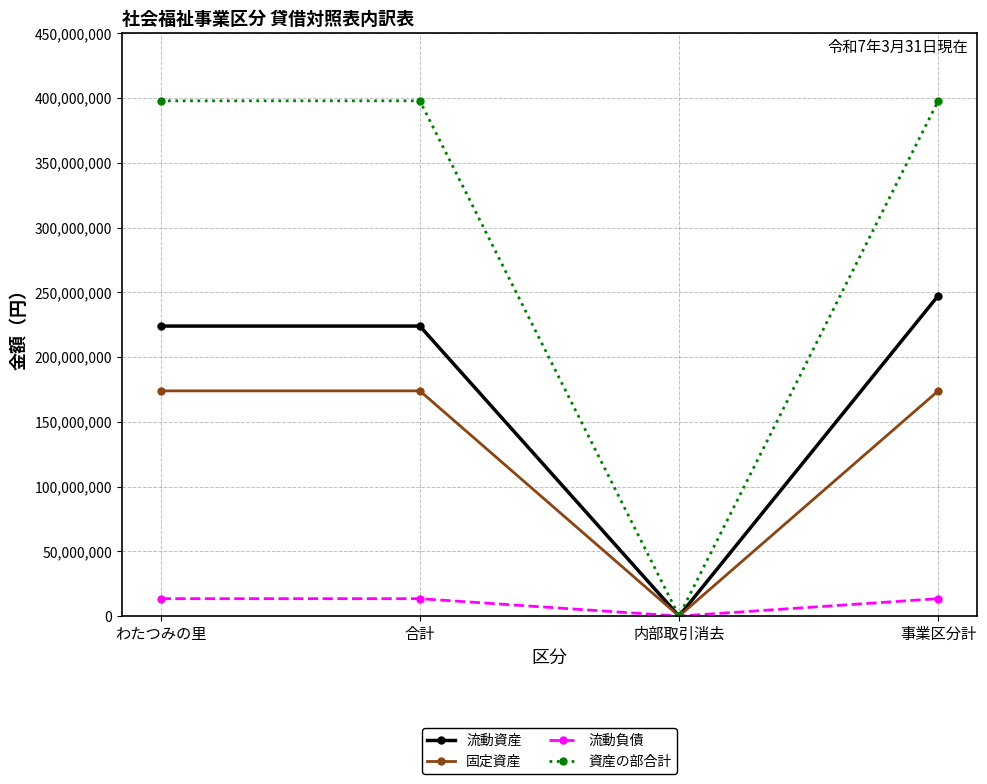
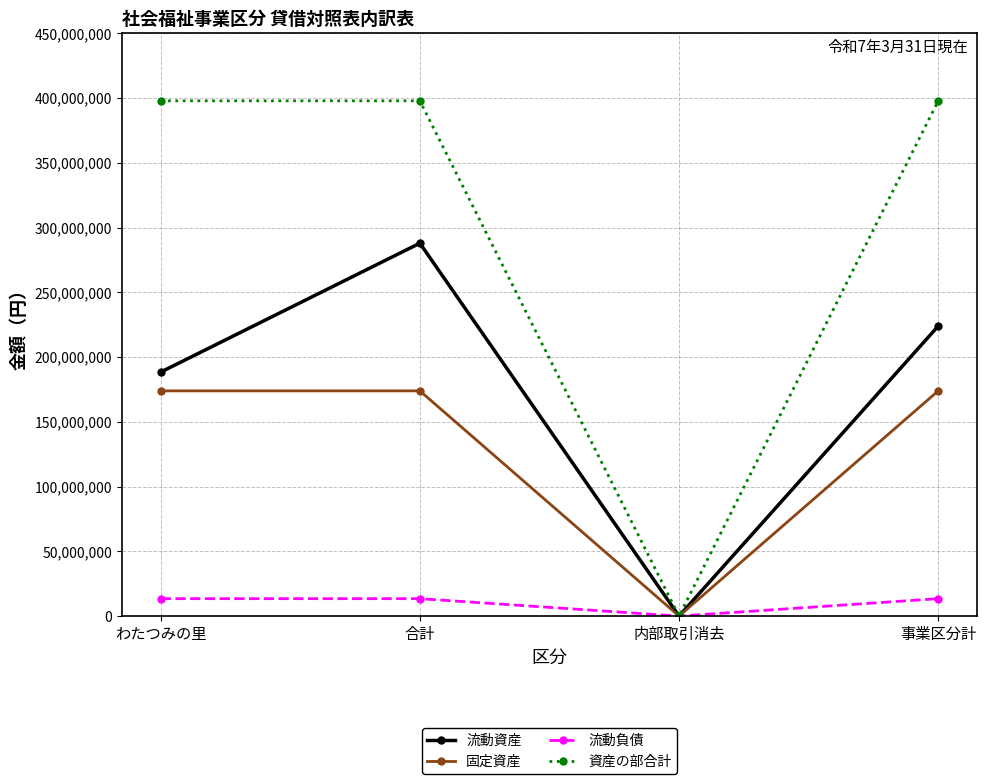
流動資産, わたつみの里: 224,000,000 -> 188,000,000
流動資産, 合計: 224,000,000 -> 288,000,000
流動資産, 事業区分計: 247,000,000 -> 224,000,000
